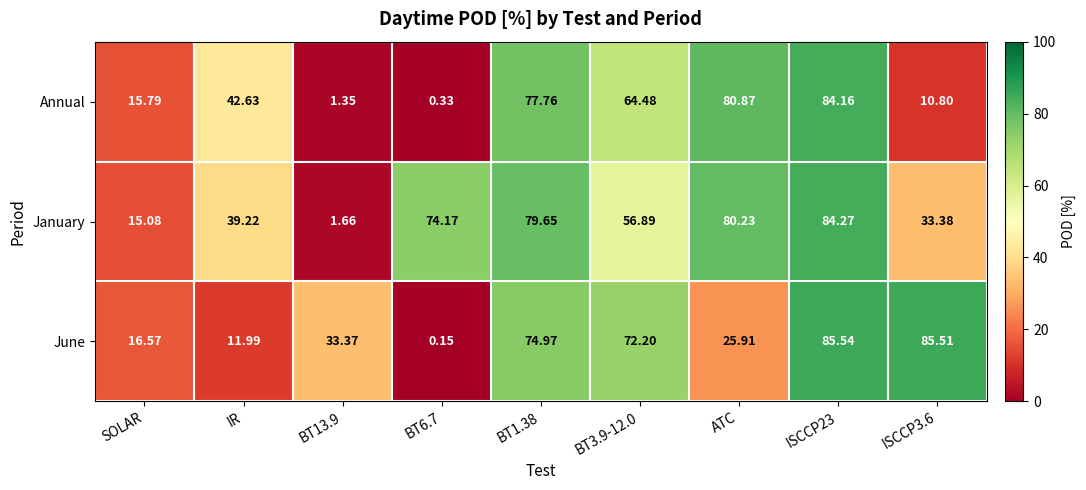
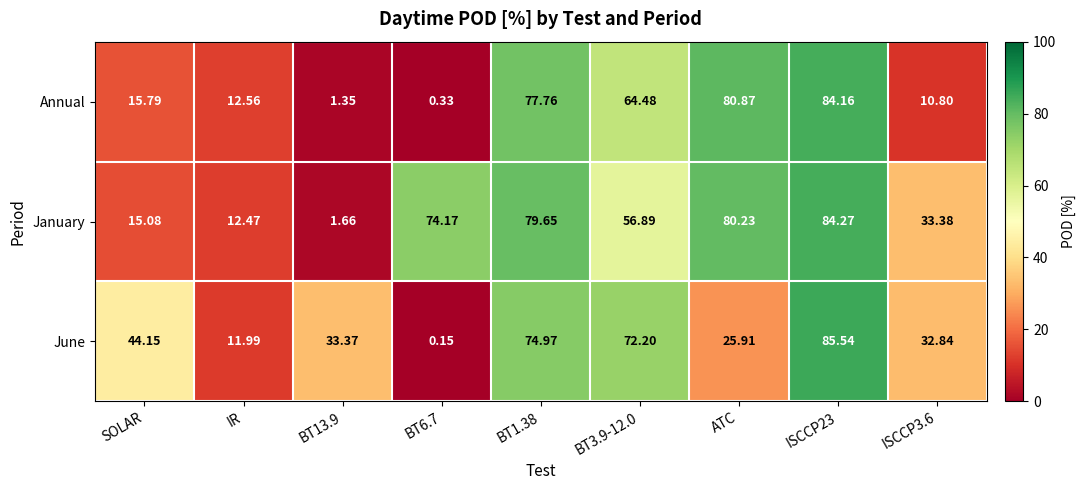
Annual, IR: 42.63 -> 12.56
January, IR: 39.22 -> 12.47
June, SOLAR: 16.57 -> 44.15
June, ISCCP3.6: 85.51 -> 32.84
